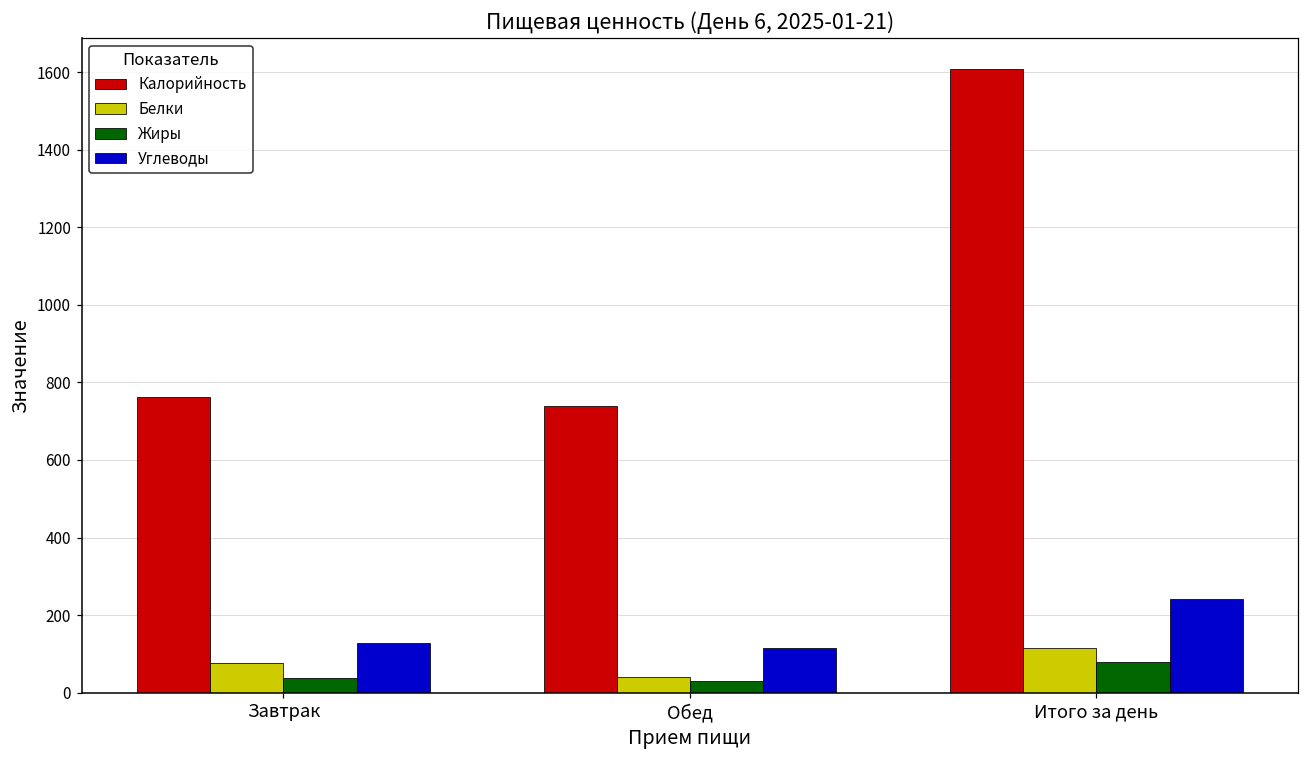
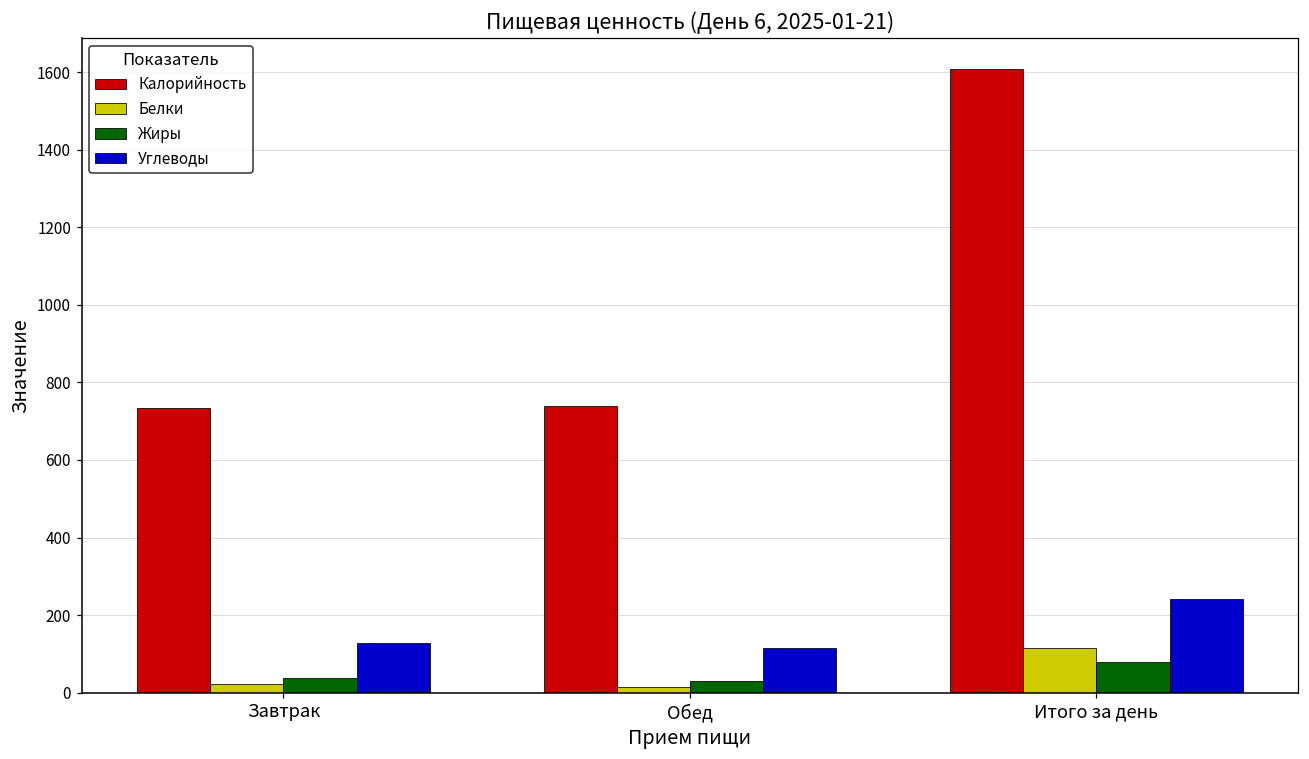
Калорийность, Завтрак: 760 -> 730
Белки, Завтрак: 80 -> 20
Белки, Обед: 40 -> 10
